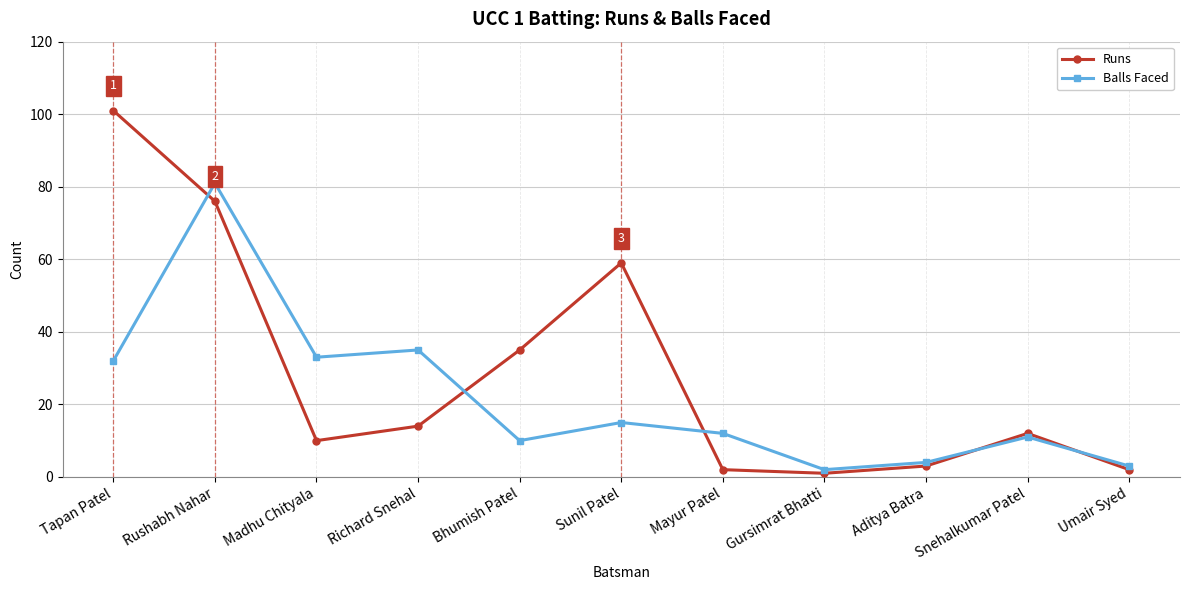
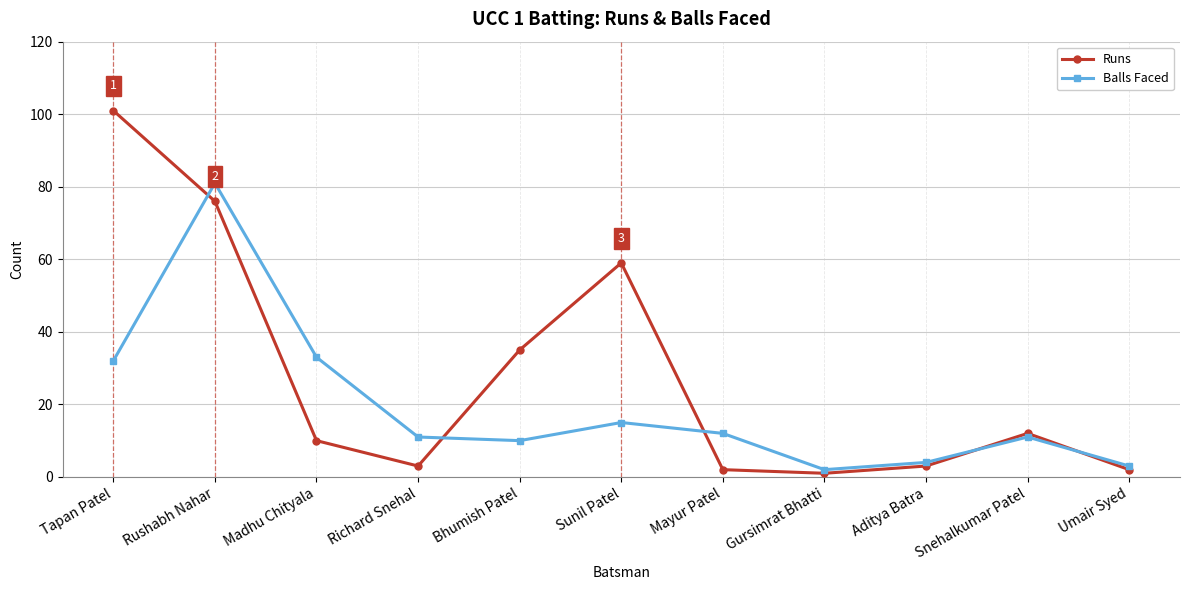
Runs, Richard Snehal: 14 -> 3
Balls Faced, Richard Snehal: 35 -> 11
